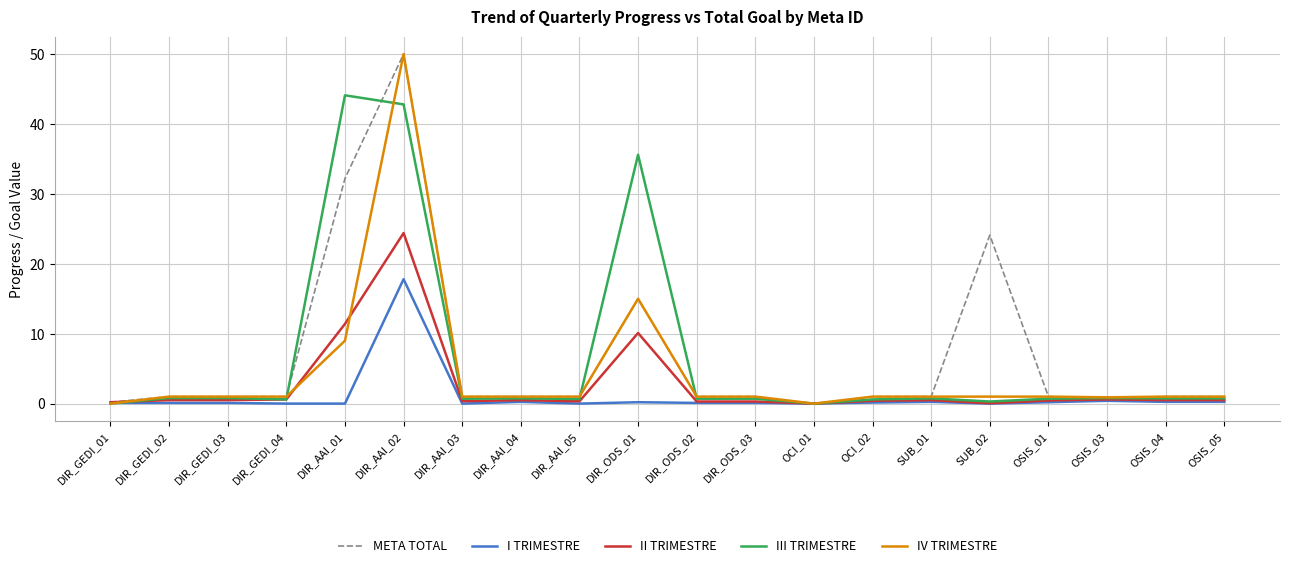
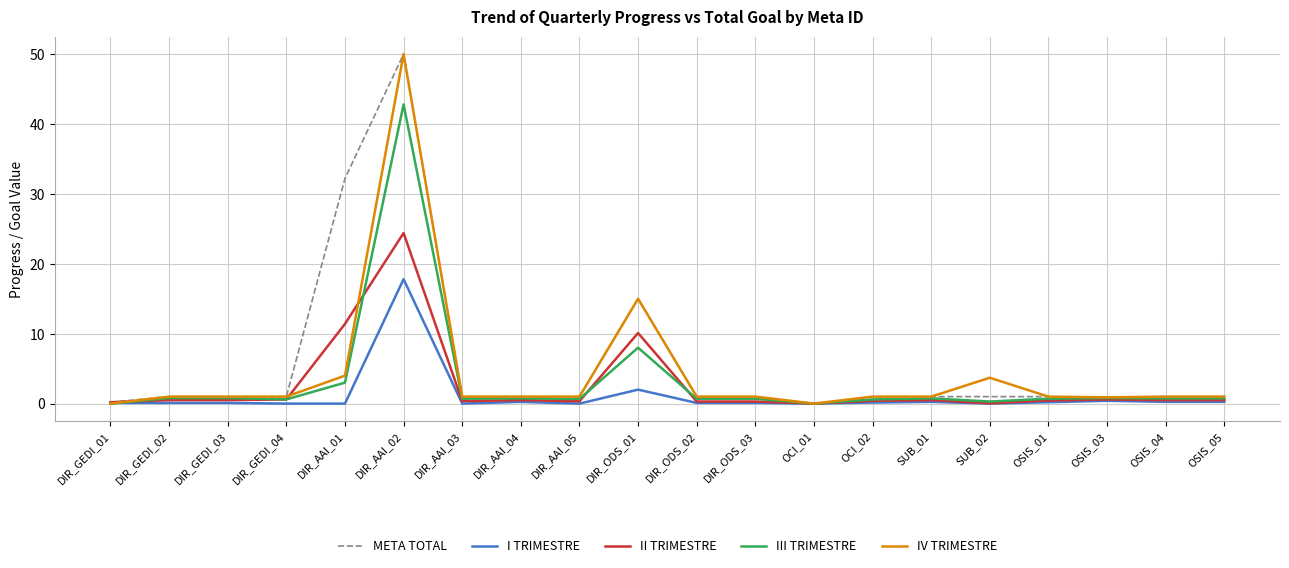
III TRIMESTRE, DIR_AAI_01: 44 -> 3
IV TRIMESTRE, DIR_AAI_01: 9 -> 4
I TRIMESTRE, DIR_ODS_01: 0 -> 2
III TRIMESTRE, DIR_ODS_01: 36 -> 8
META TOTAL, SUB_02: 24 -> 1
IV TRIMESTRE, SUB_02: 1 -> 4
